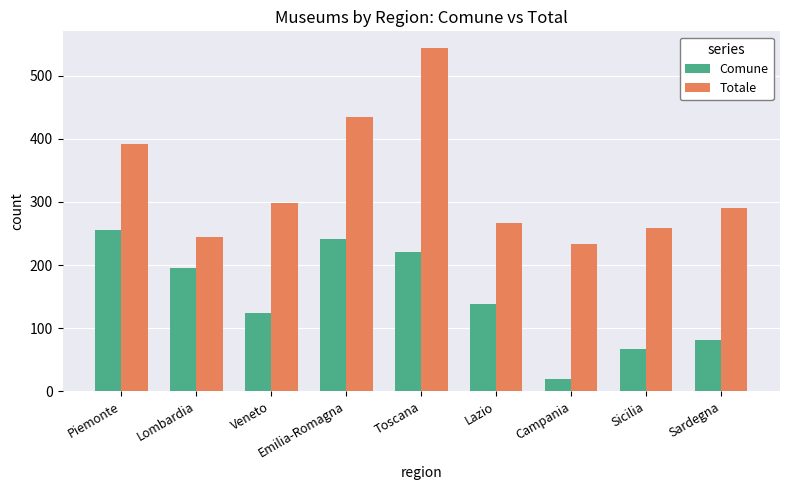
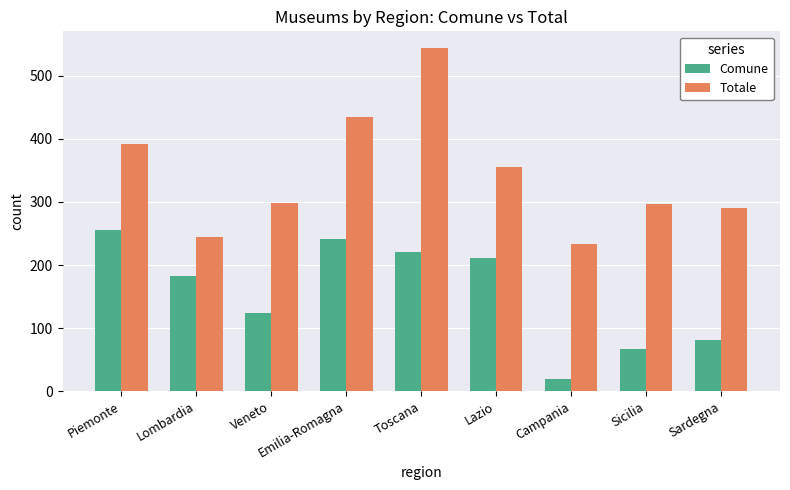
Comune, Lombardia: 200 -> 180
Comune, Lazio: 140 -> 210
Totale, Lazio: 270 -> 360
Totale, Sicilia: 260 -> 300
